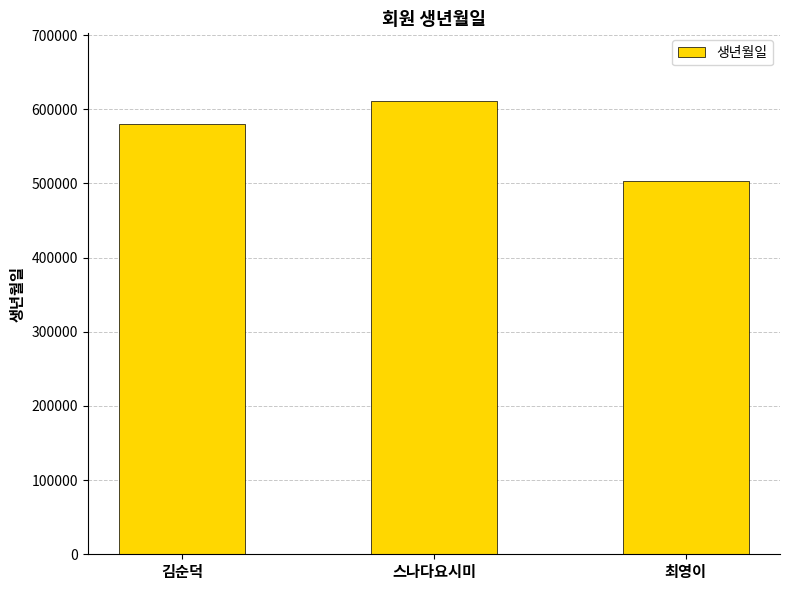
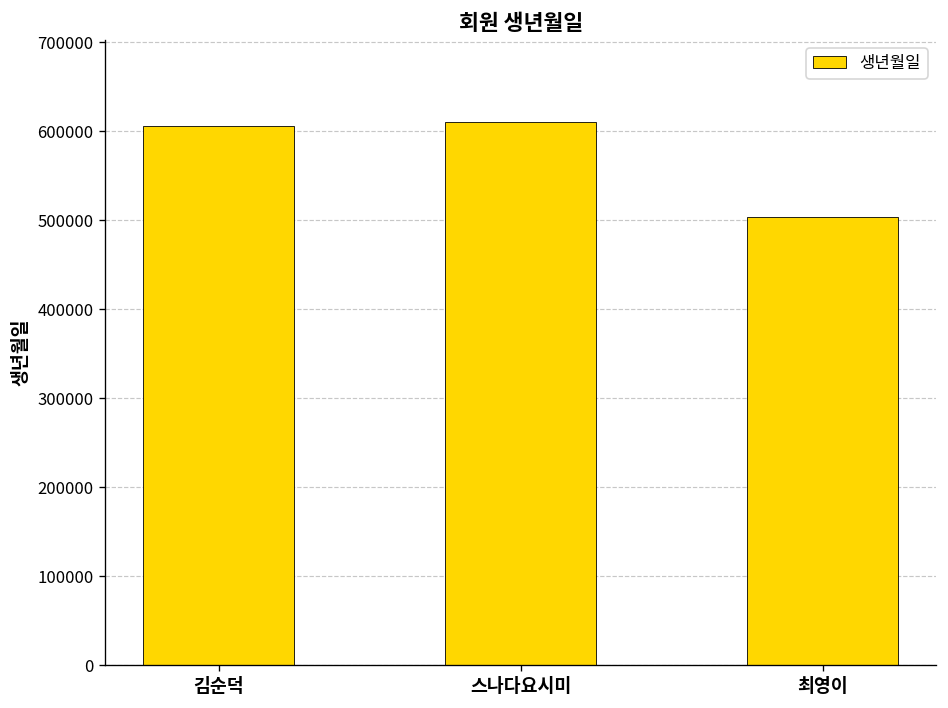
김순덕: 580000 -> 610000
